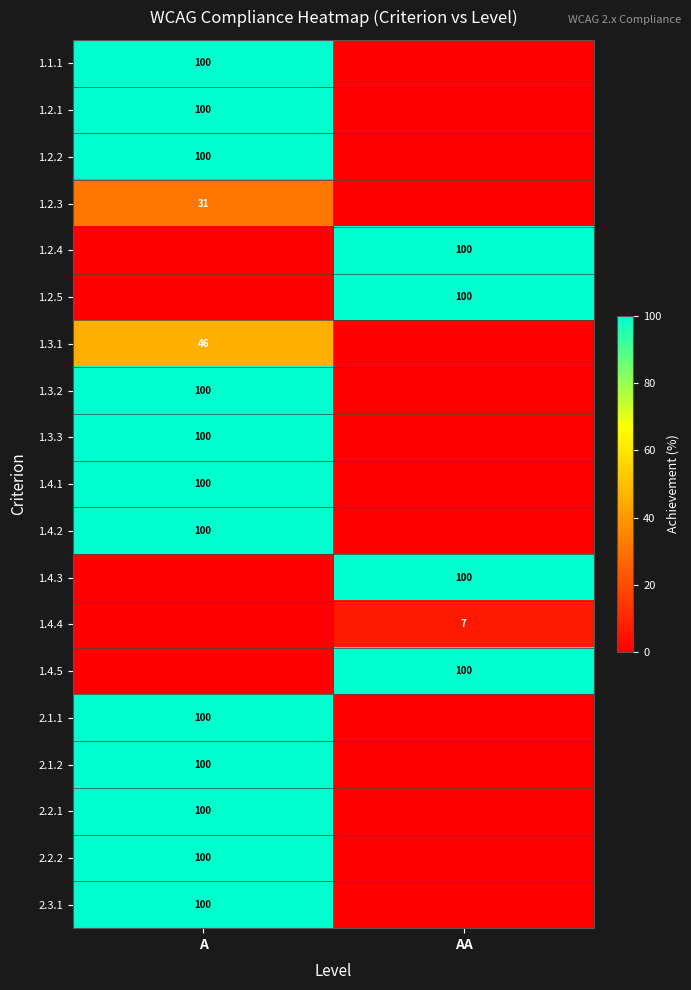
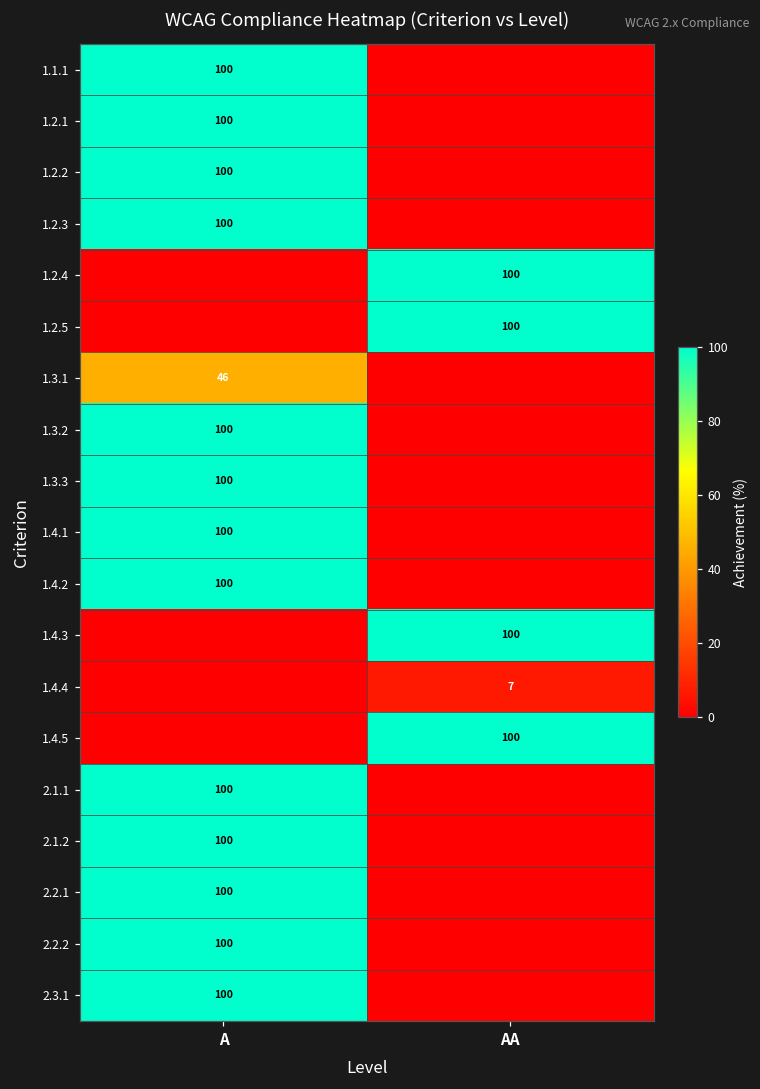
1.2.3, A: 31 -> 100
